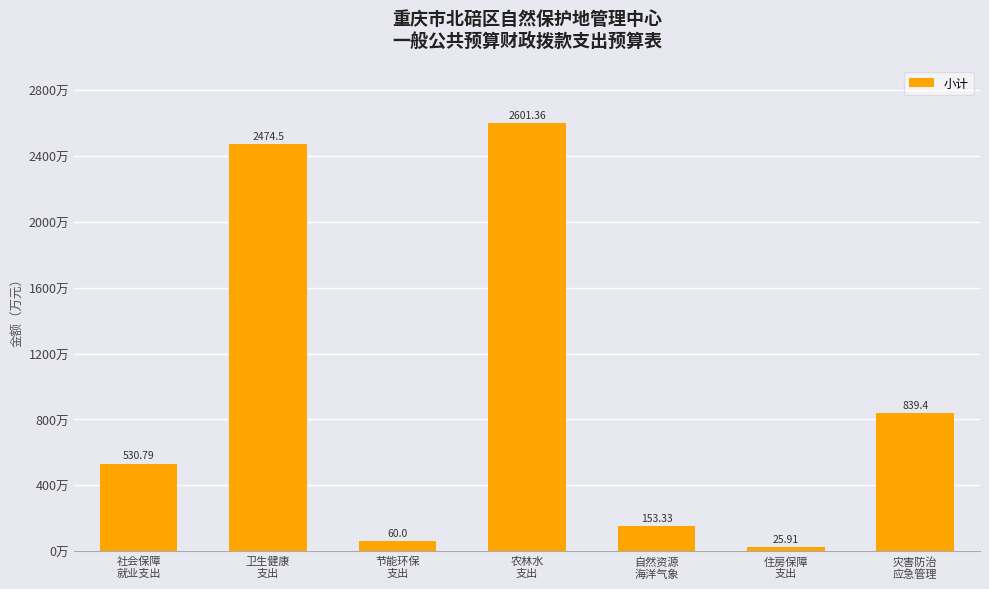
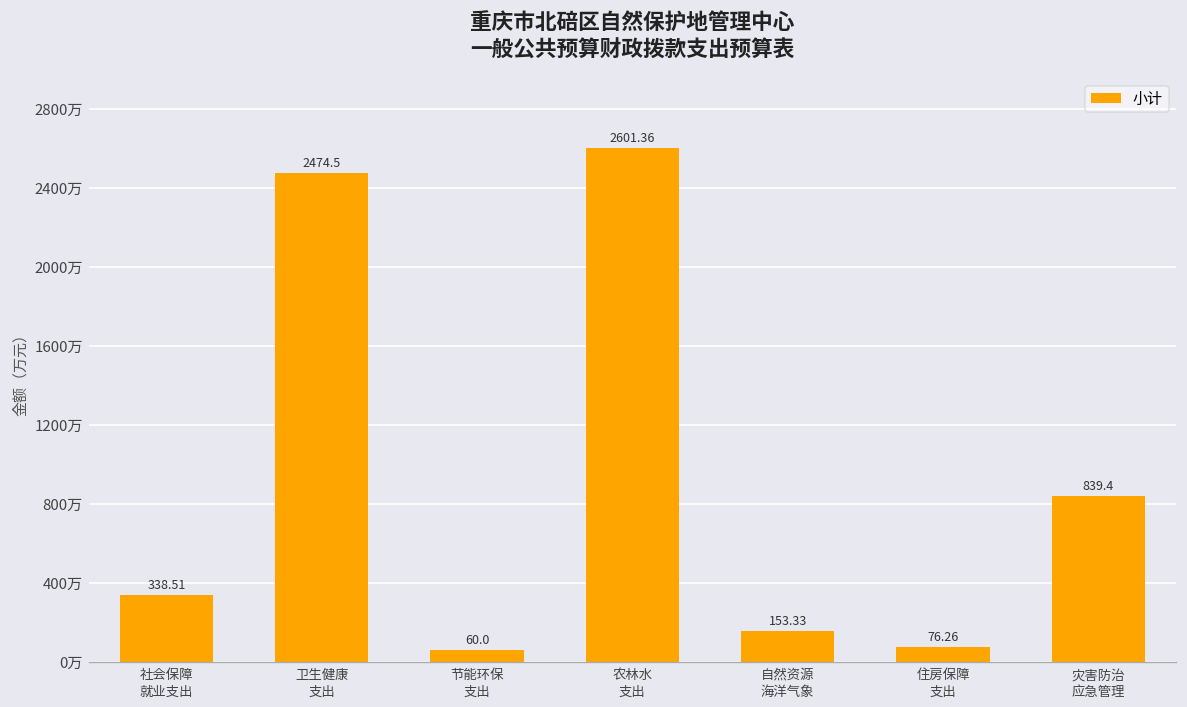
社会保障 就业支出: 530.79 -> 338.51
住房保障 支出: 25.91 -> 76.26
